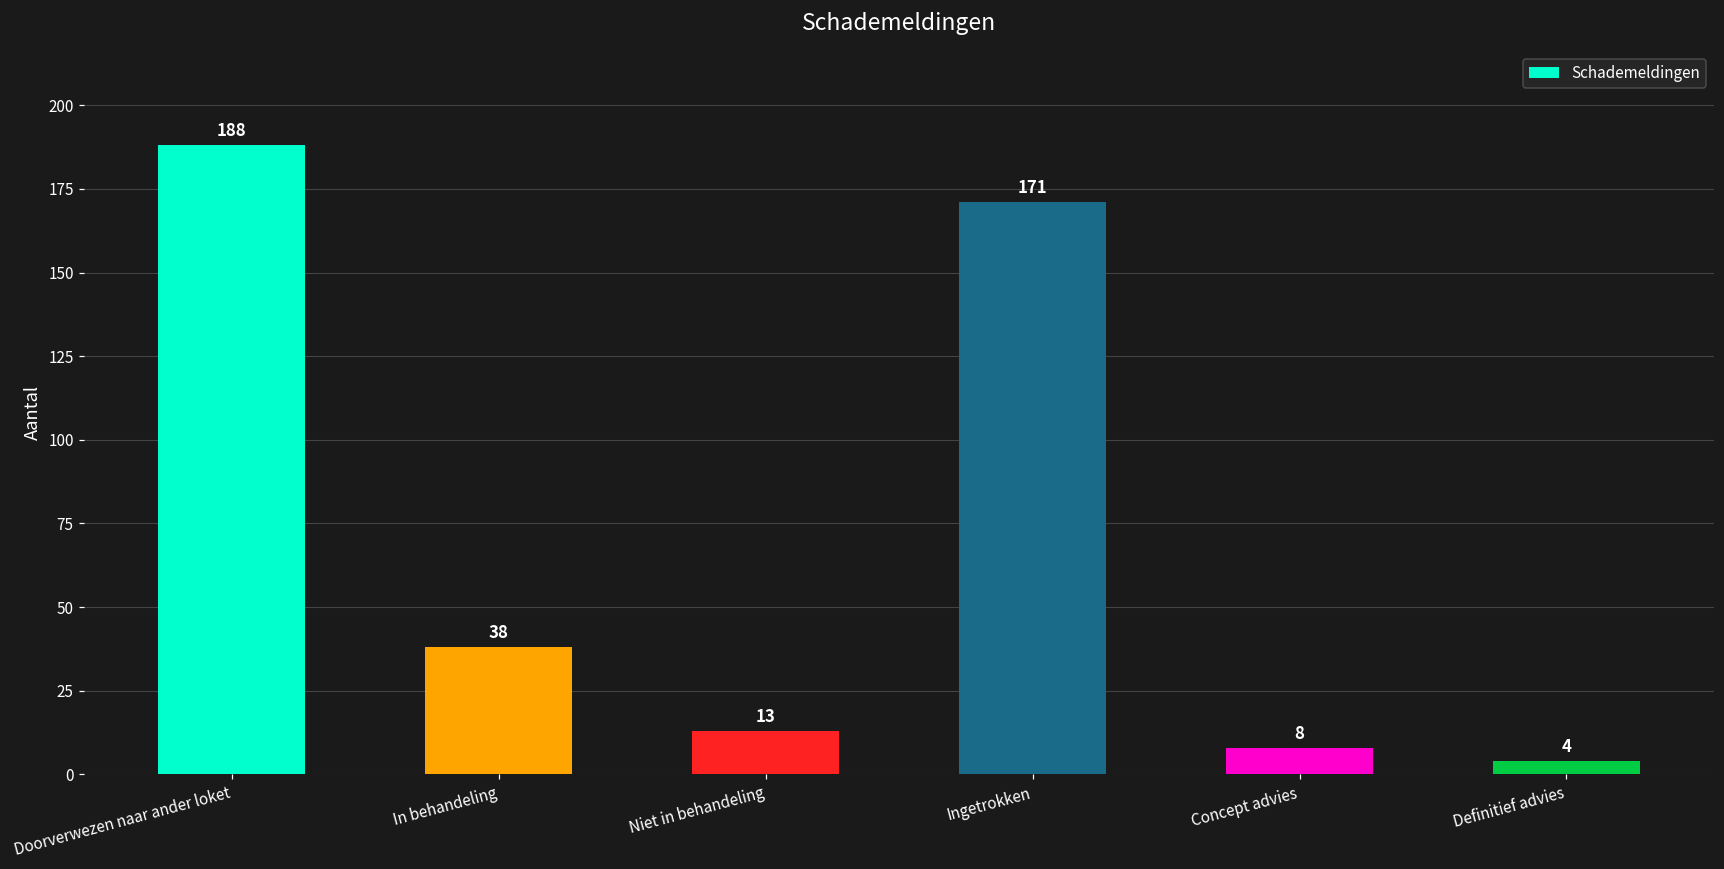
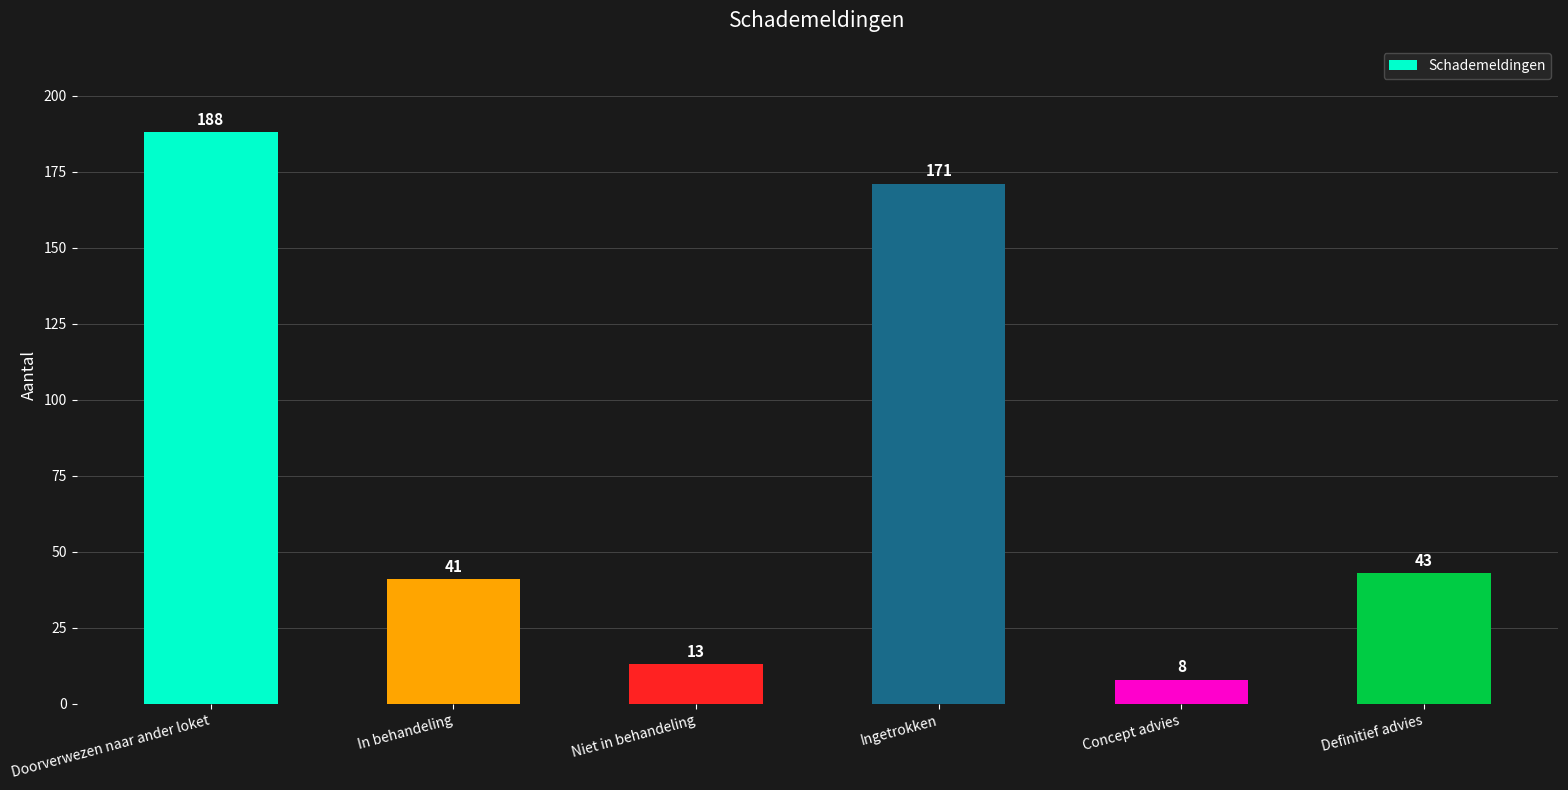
In behandeling: 38 -> 41
Definitief advies: 4 -> 43
